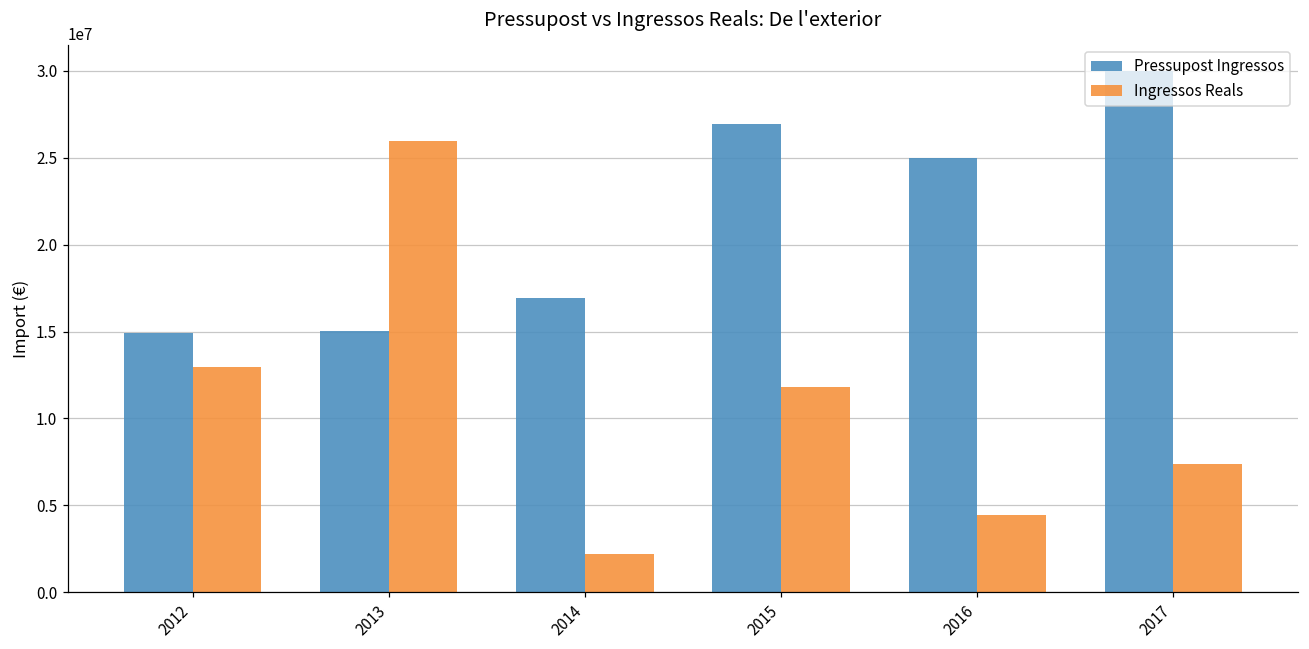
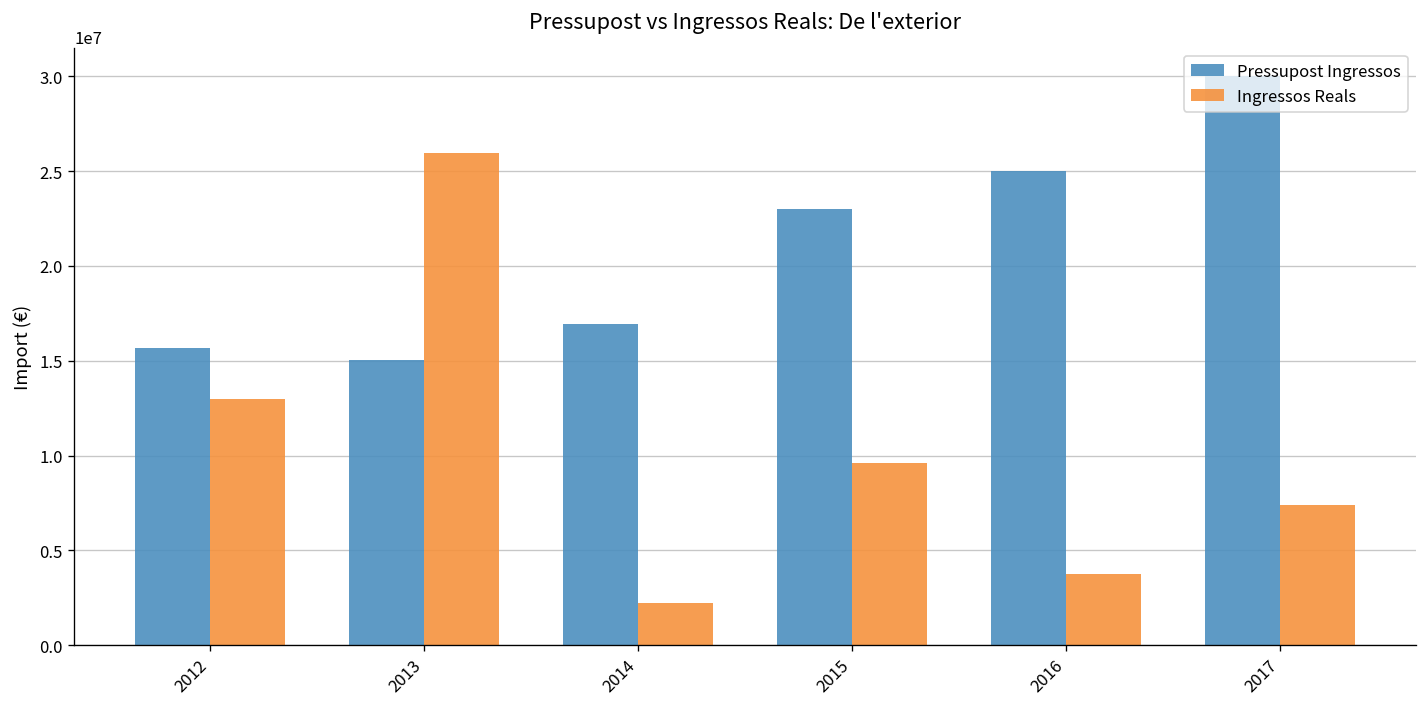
Pressupost Ingressos, 2012: 14900000 -> 15700000
Pressupost Ingressos, 2015: 26900000 -> 23000000
Ingressos Reals, 2015: 11800000 -> 9600000
Ingressos Reals, 2016: 4500000 -> 3700000
